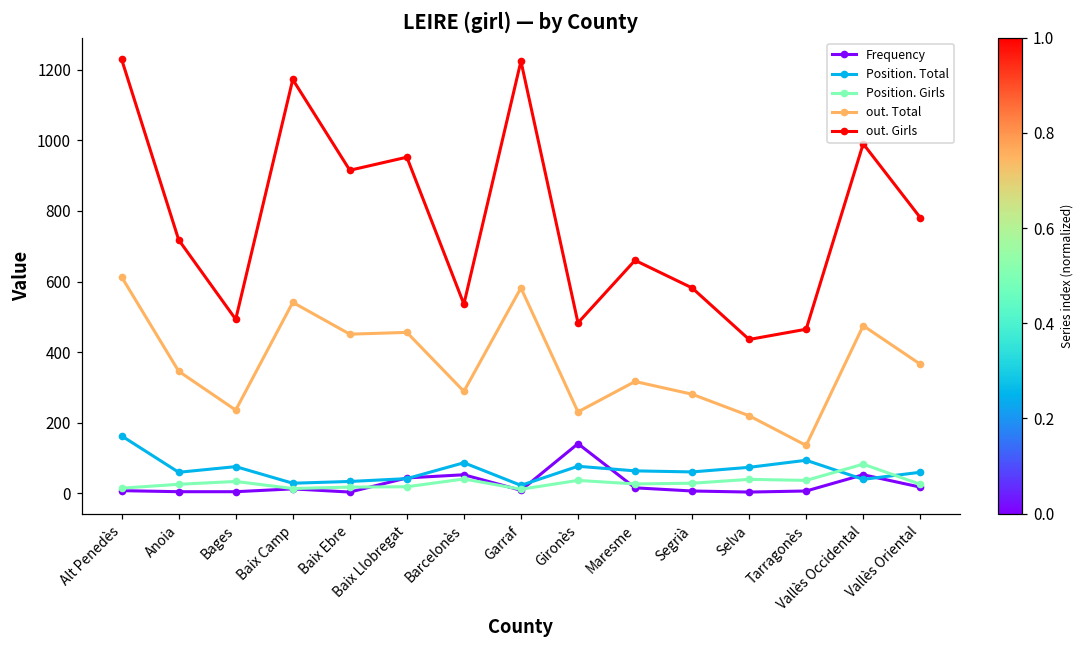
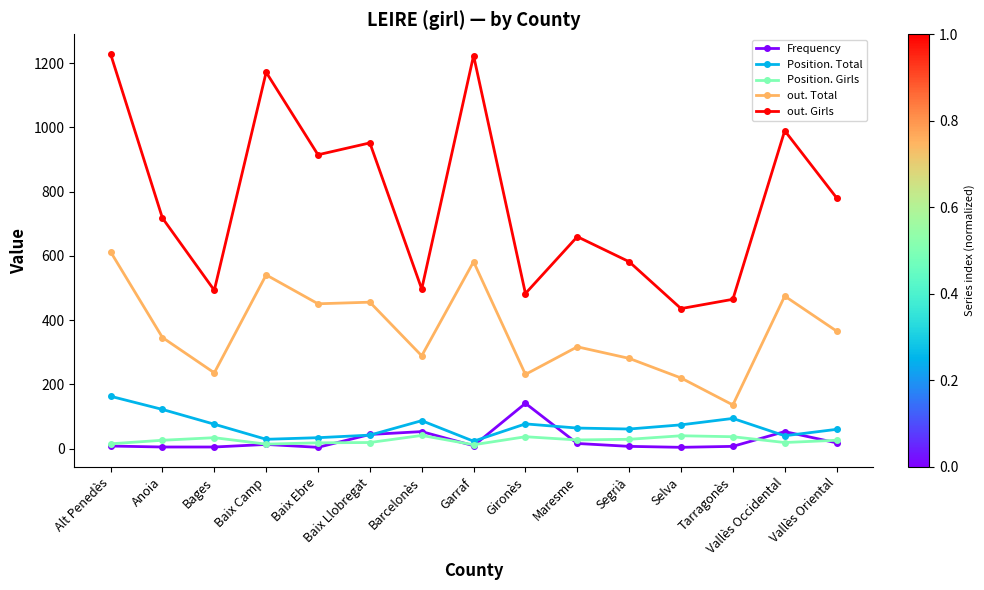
Position. Total, Anoia: 60 -> 120
out. Girls, Barcelonès: 540 -> 500
Position. Girls, Vallès Occidental: 80 -> 20
